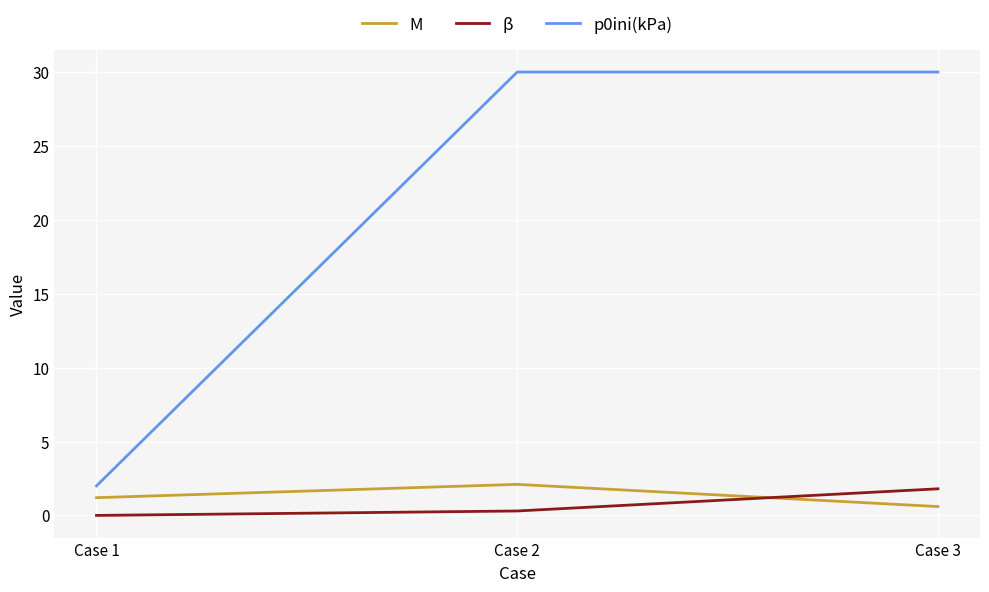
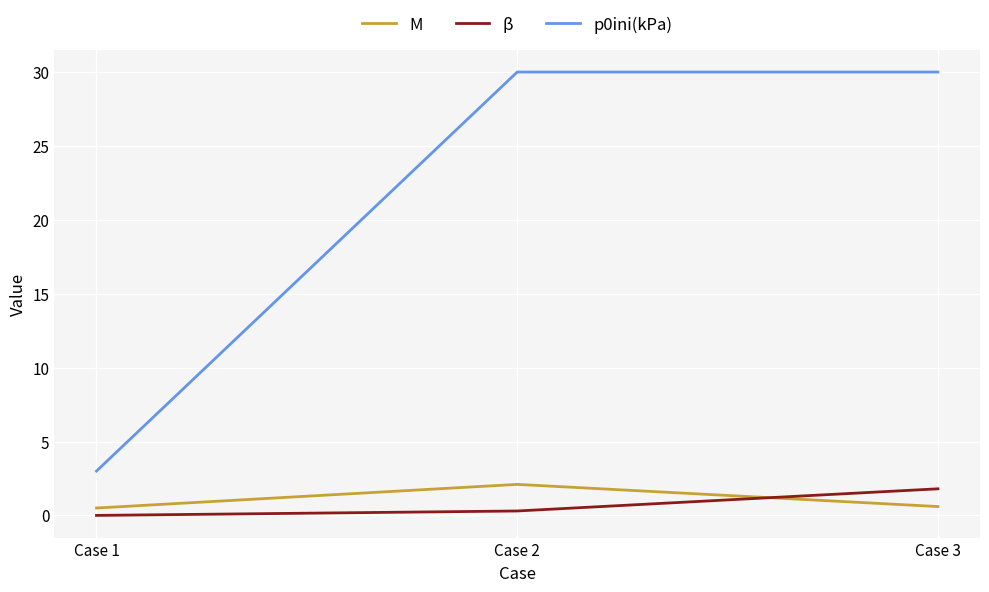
M, Case 1: 1.2 -> 0.5
p0ini(kPa), Case 1: 2 -> 3
